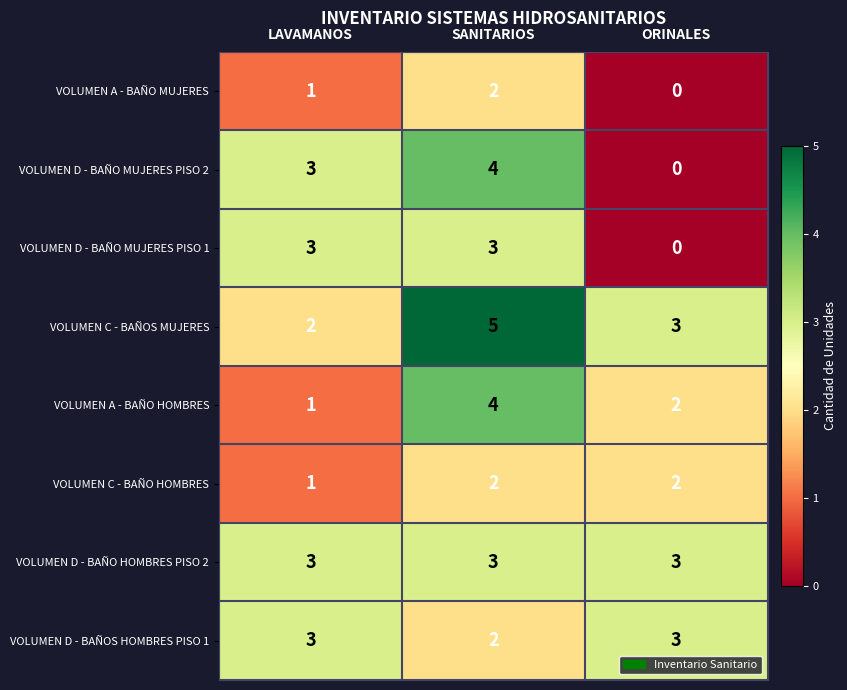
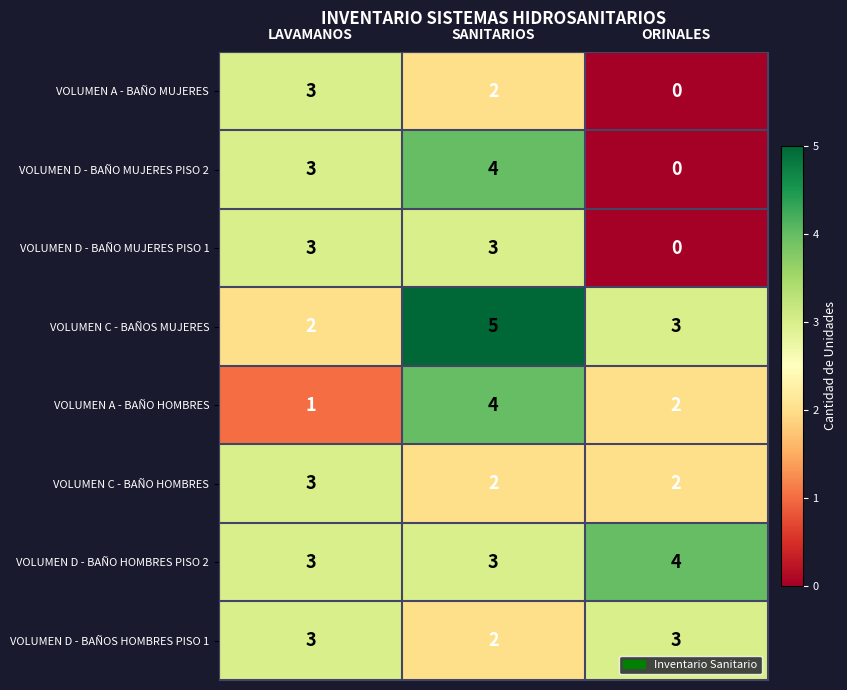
VOLUMEN A - BAÑO MUJERES, LAVAMANOS: 1 -> 3
VOLUMEN C - BAÑO HOMBRES, LAVAMANOS: 1 -> 3
VOLUMEN D - BAÑO HOMBRES PISO 2, ORINALES: 3 -> 4
